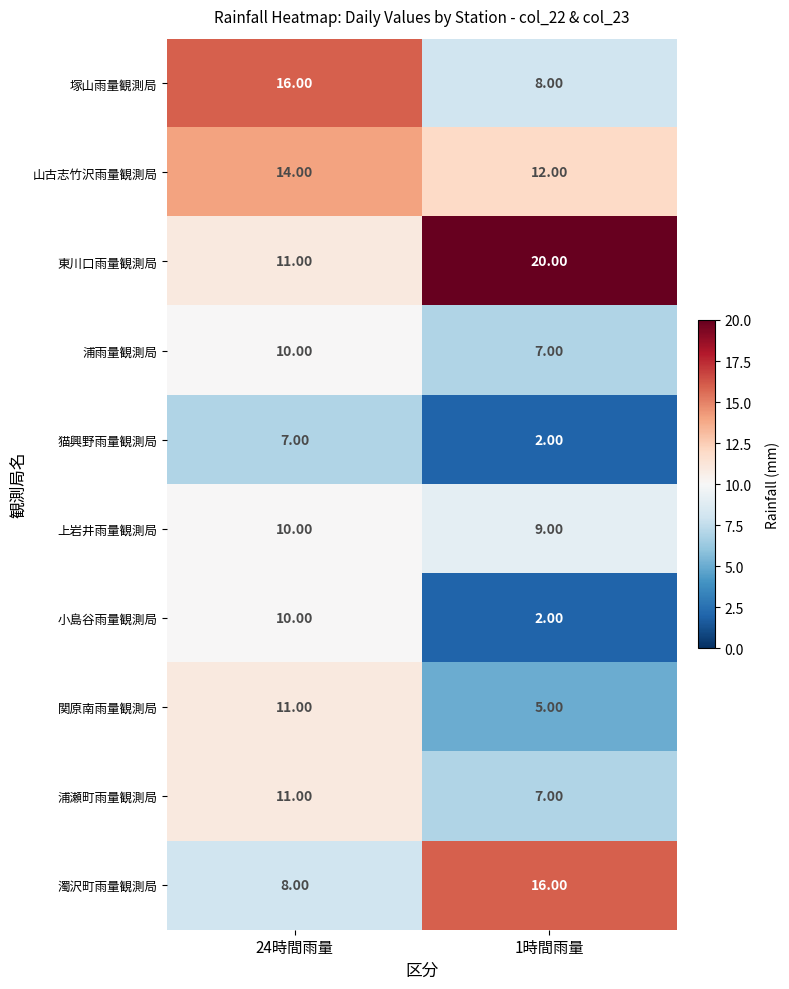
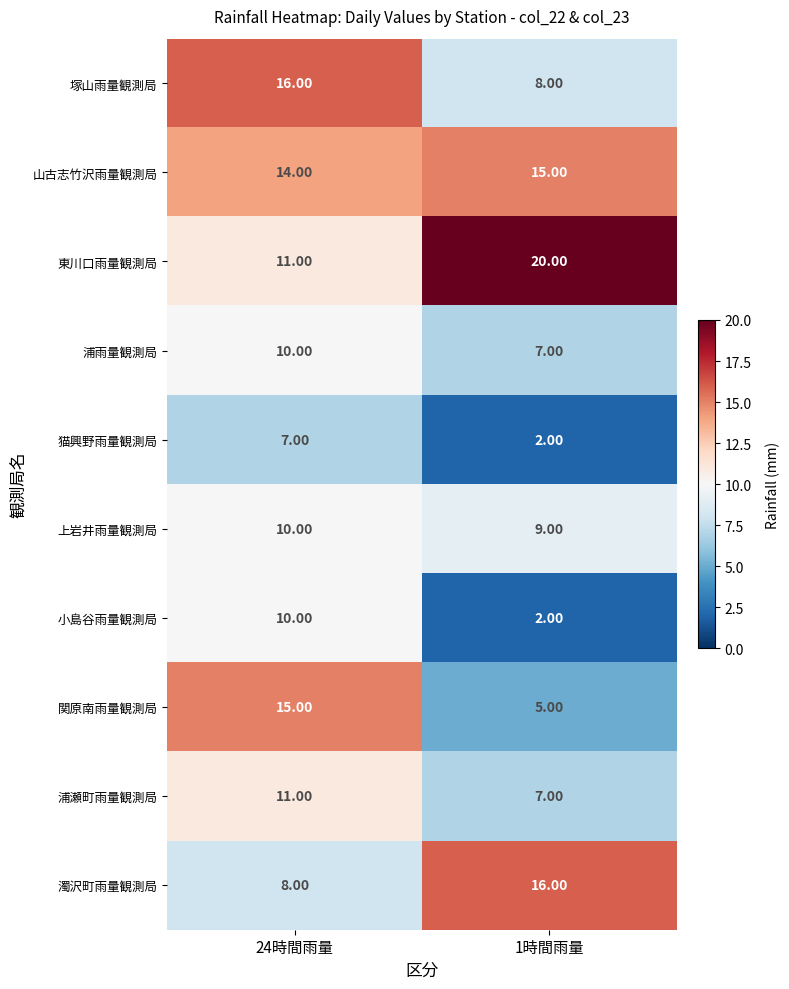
山古志竹沢雨量観測局, 1時間雨量: 12.00 -> 15.00
関原南雨量観測局, 24時間雨量: 11.00 -> 15.00
